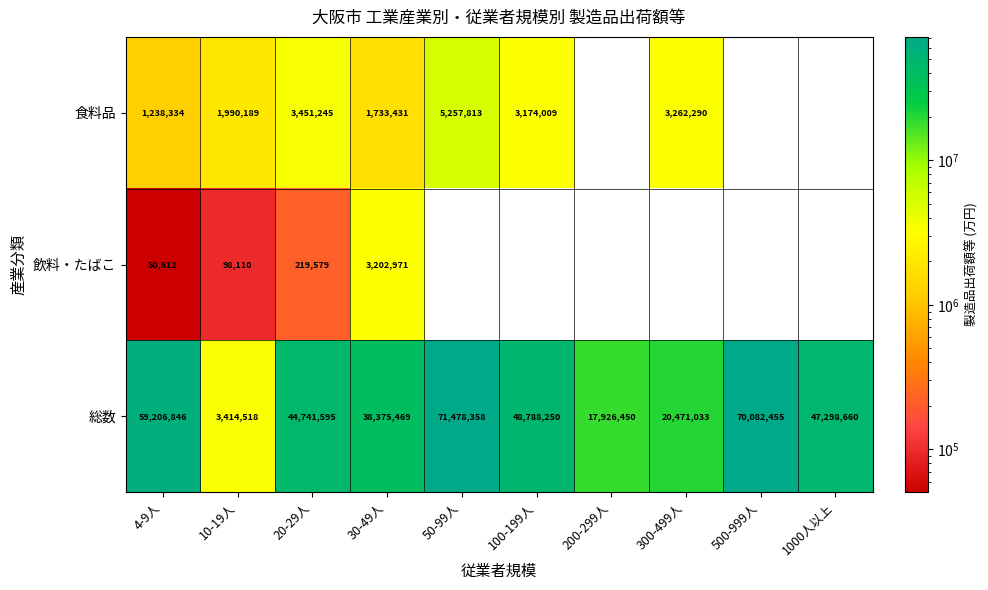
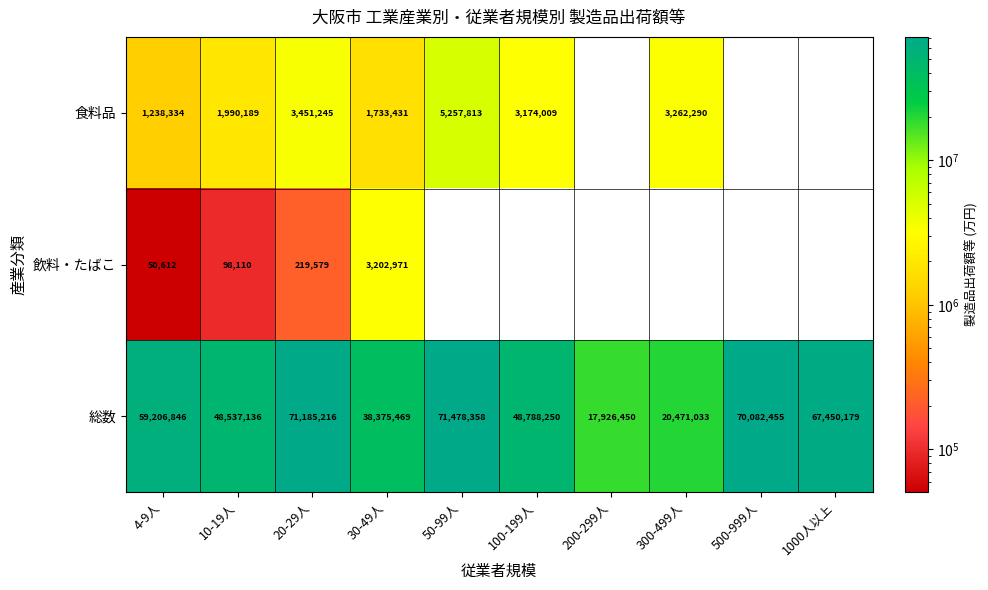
総数, 10-19人: 3,414,518 -> 48,537,136
総数, 20-29人: 44,741,595 -> 71,185,216
総数, 1000人以上: 47,298,660 -> 67,450,179
